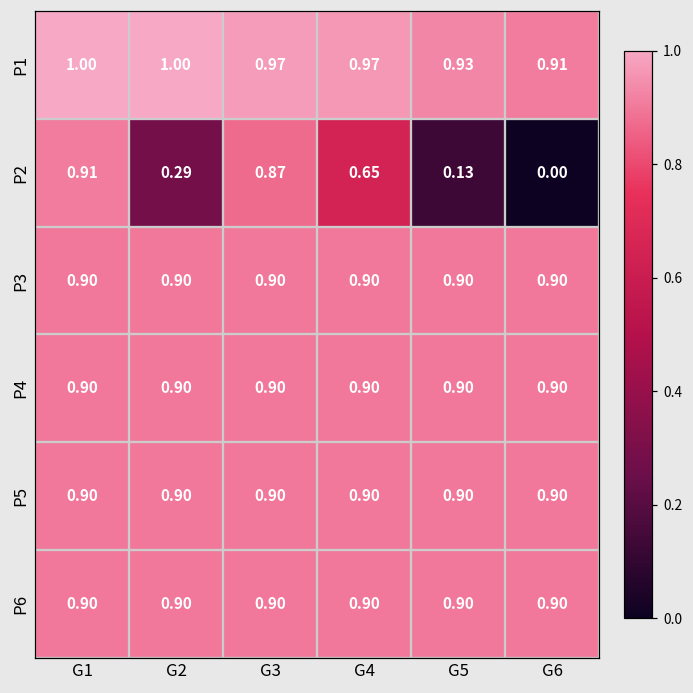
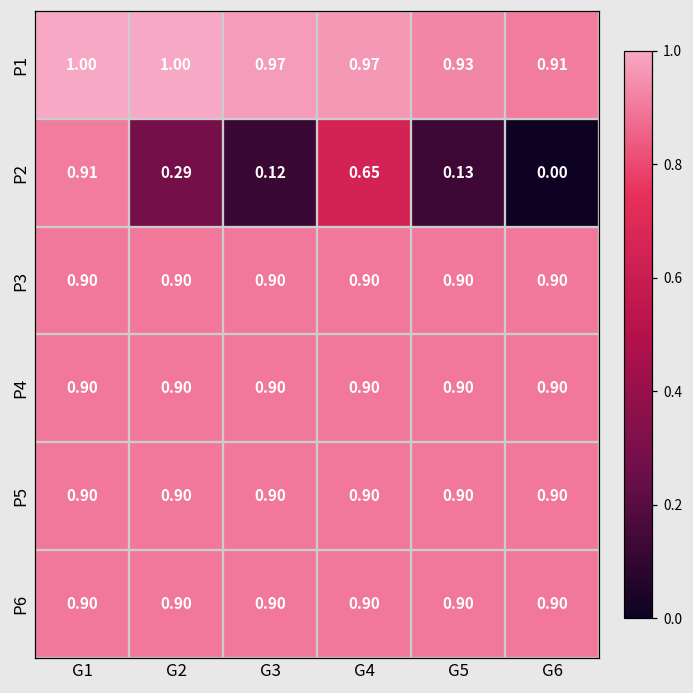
P2, G3: 0.87 -> 0.12
